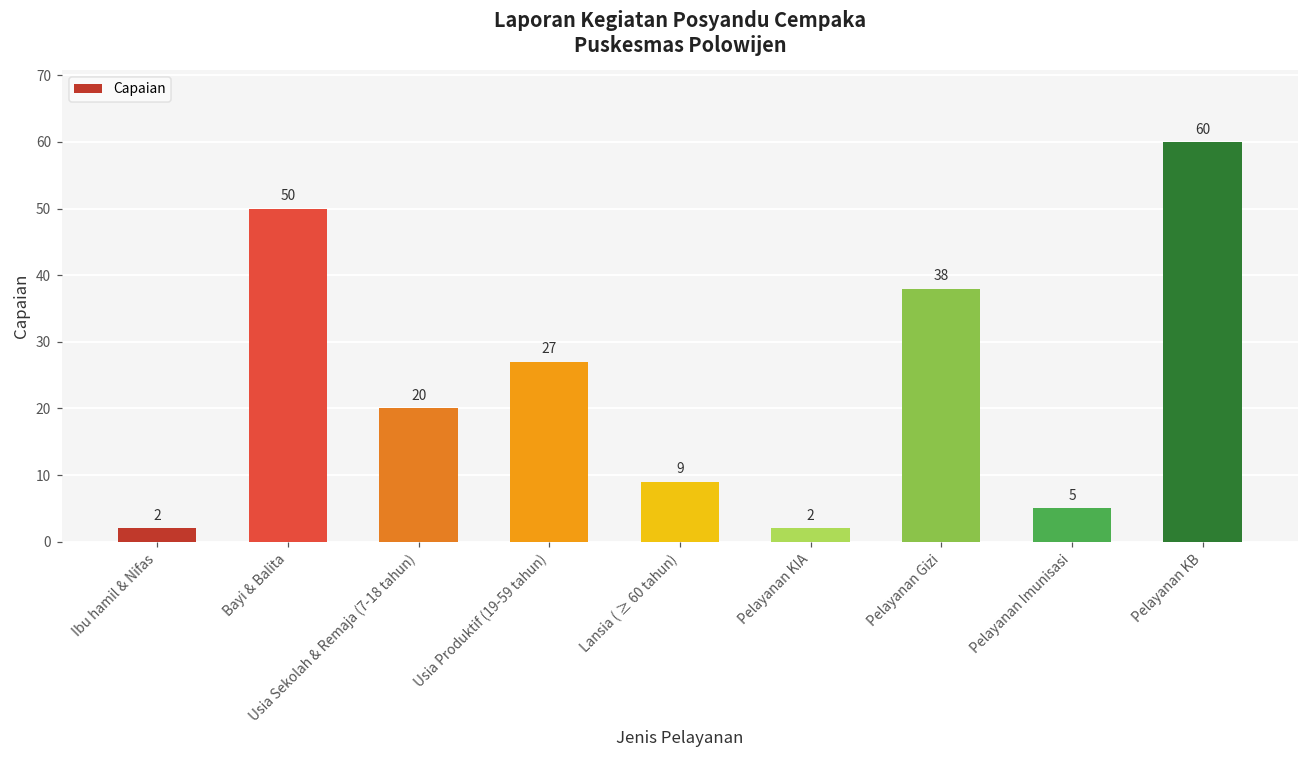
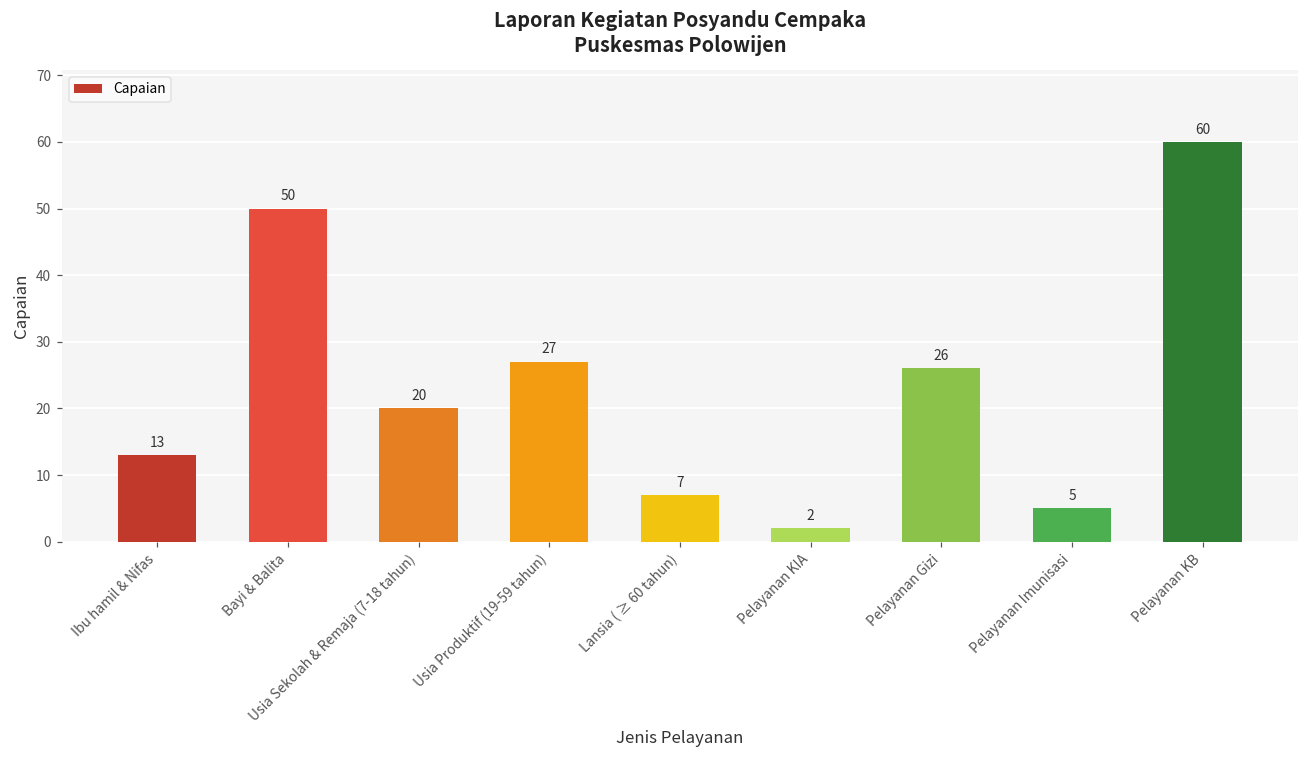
Ibu hamil & Nifas: 2 -> 13
Lansia ( ≥ 60 tahun): 9 -> 7
Pelayanan Gizi: 38 -> 26
